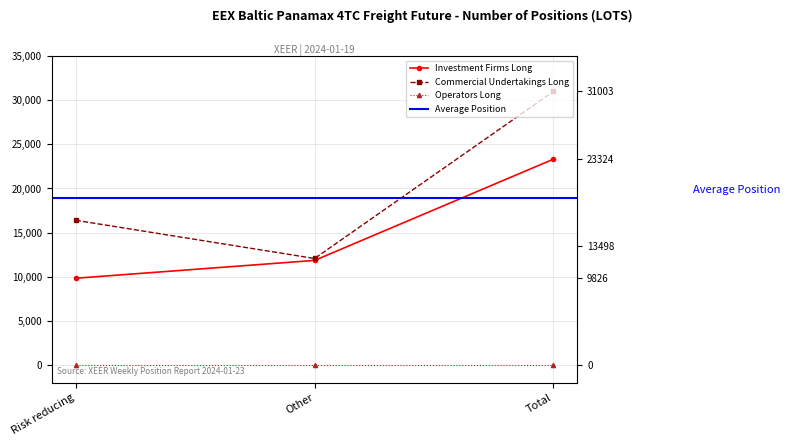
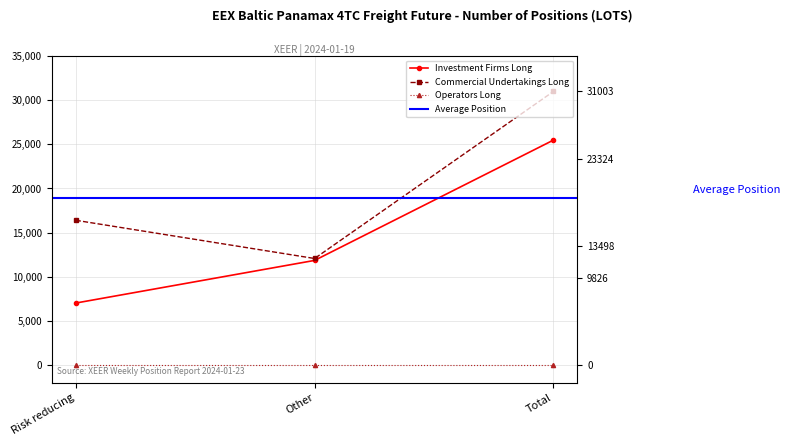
Investment Firms Long, Risk reducing: 10,000 -> 7,000
Investment Firms Long, Total: 23,000 -> 25,000
